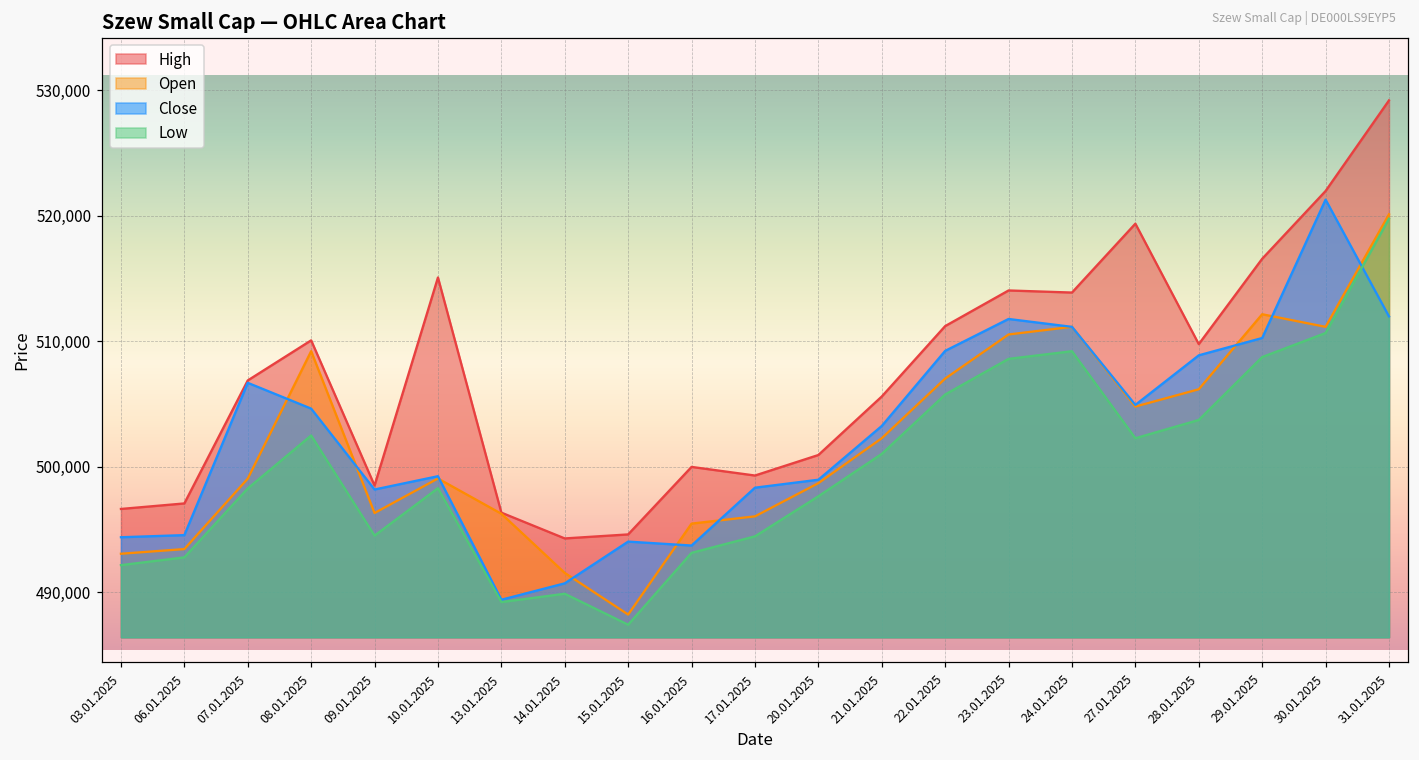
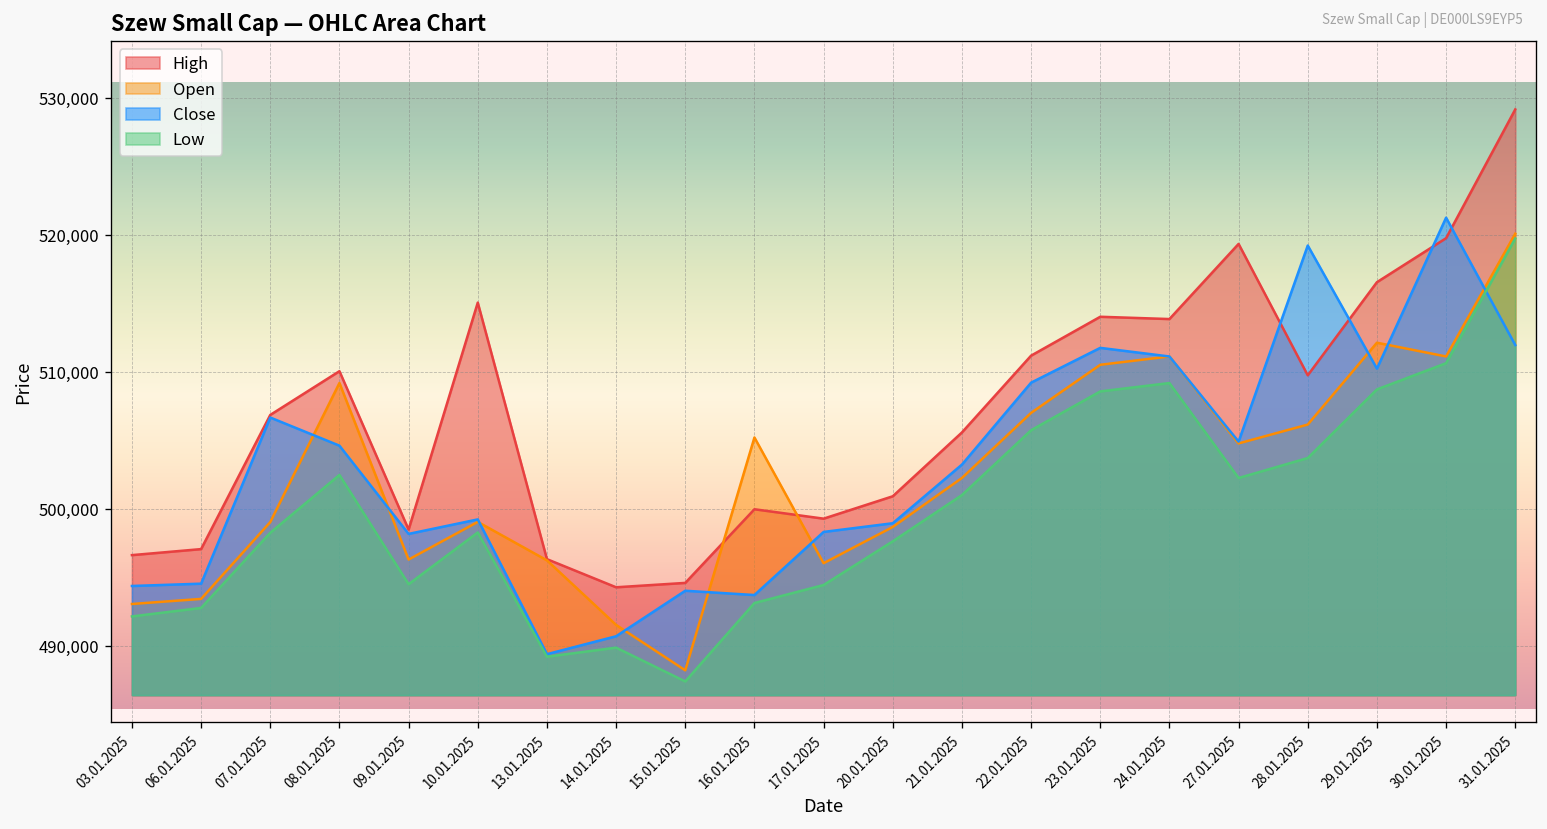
Open, 16.01.2025: 495,500 -> 505,200
Close, 28.01.2025: 508,900 -> 519,300
High, 30.01.2025: 522,000 -> 519,800
